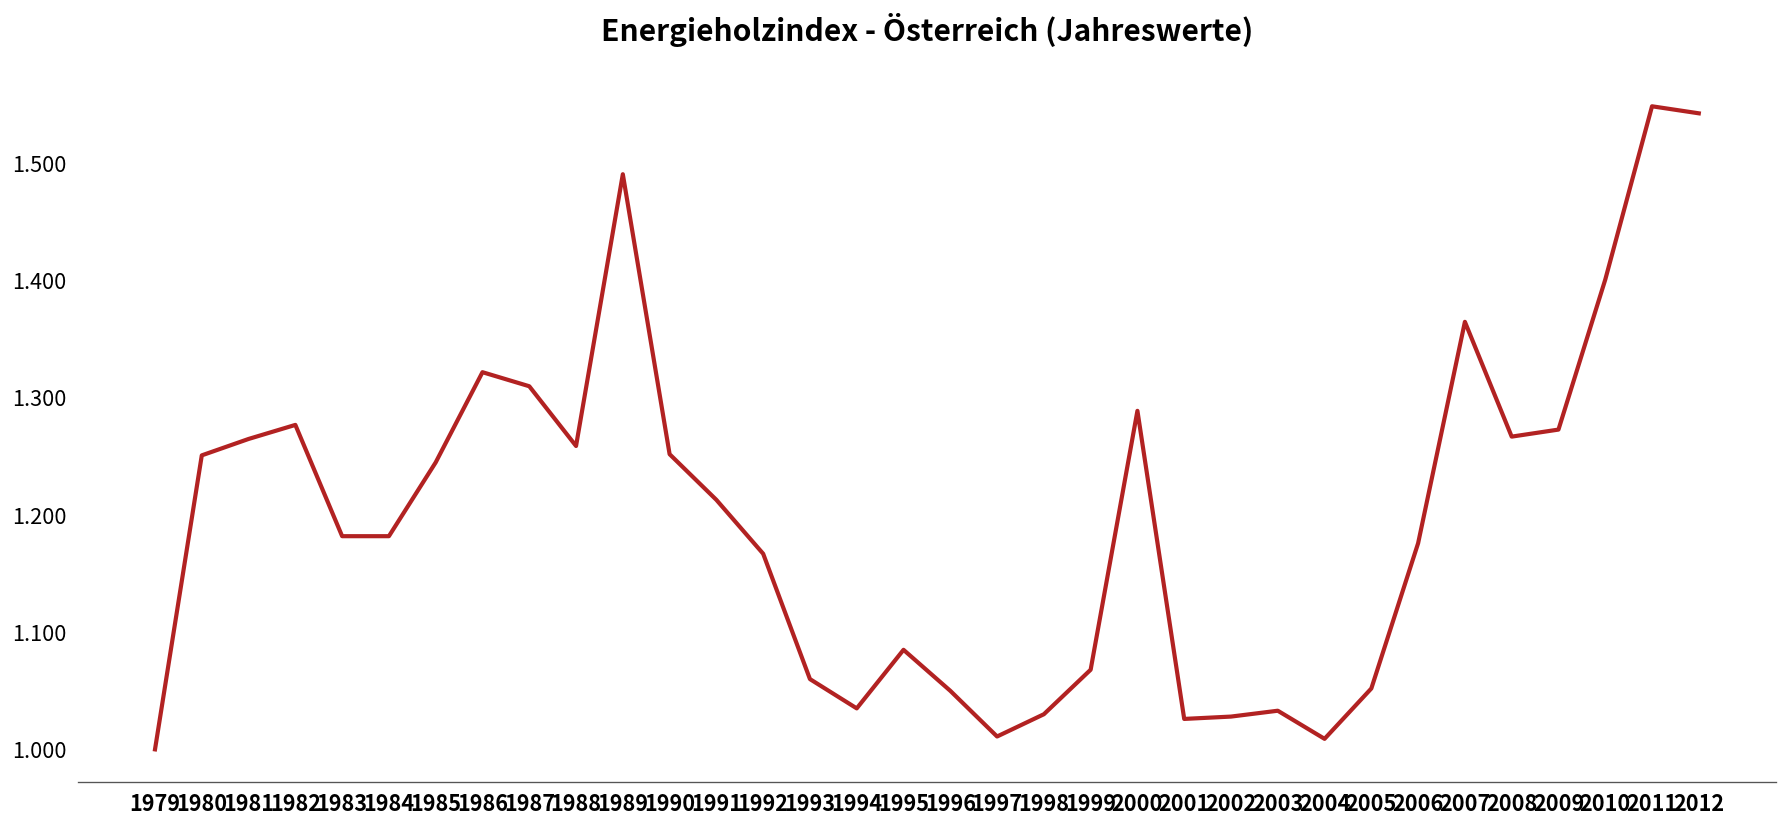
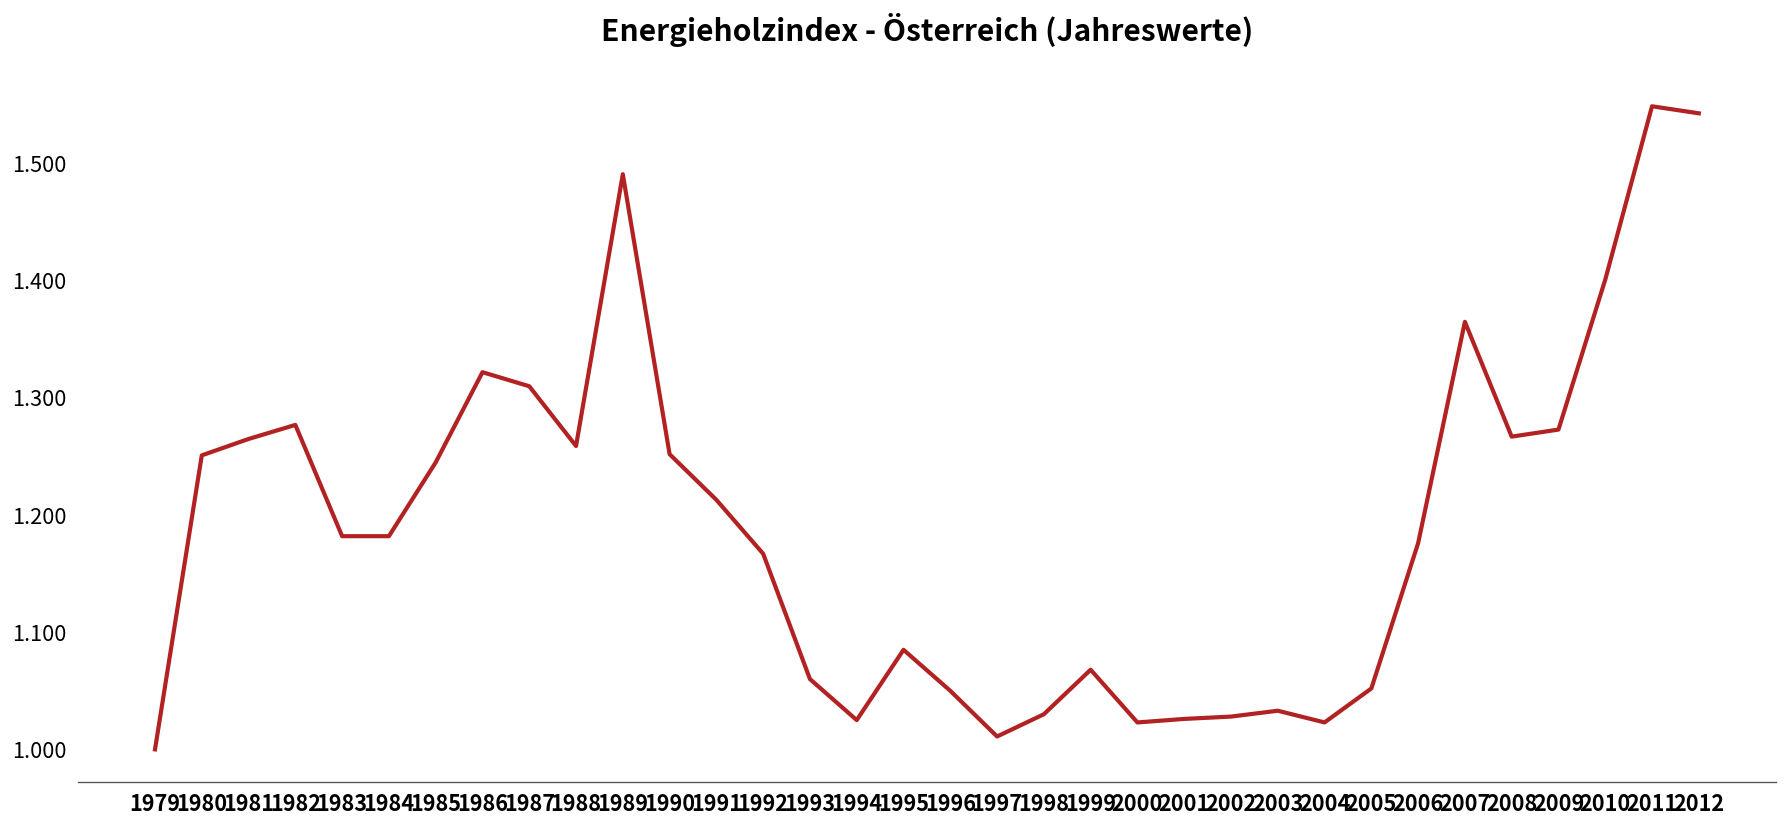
1994: 1.04 -> 1.03
2000: 1.29 -> 1.02
2004: 1.01 -> 1.02
